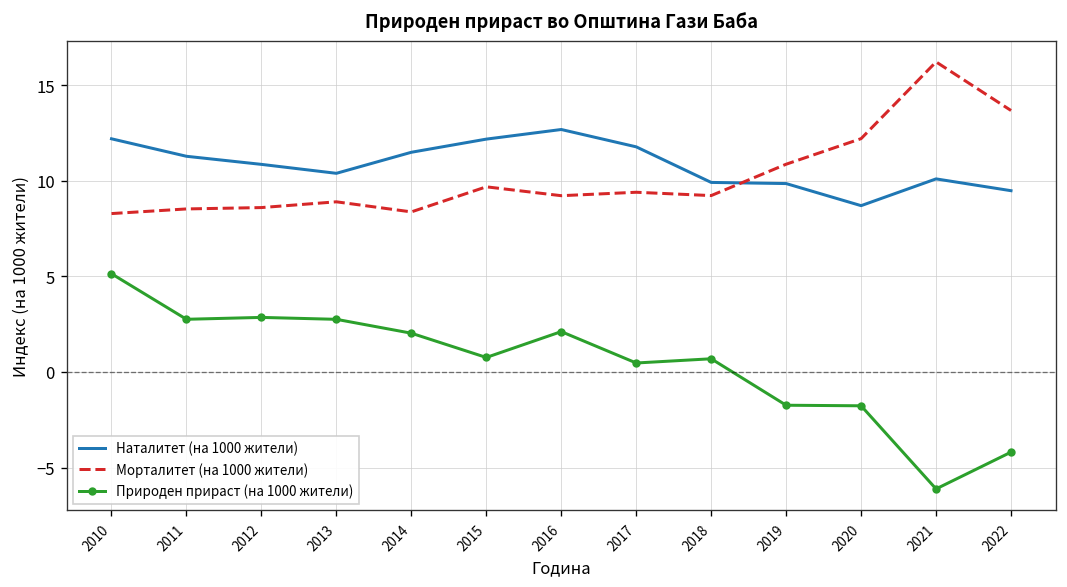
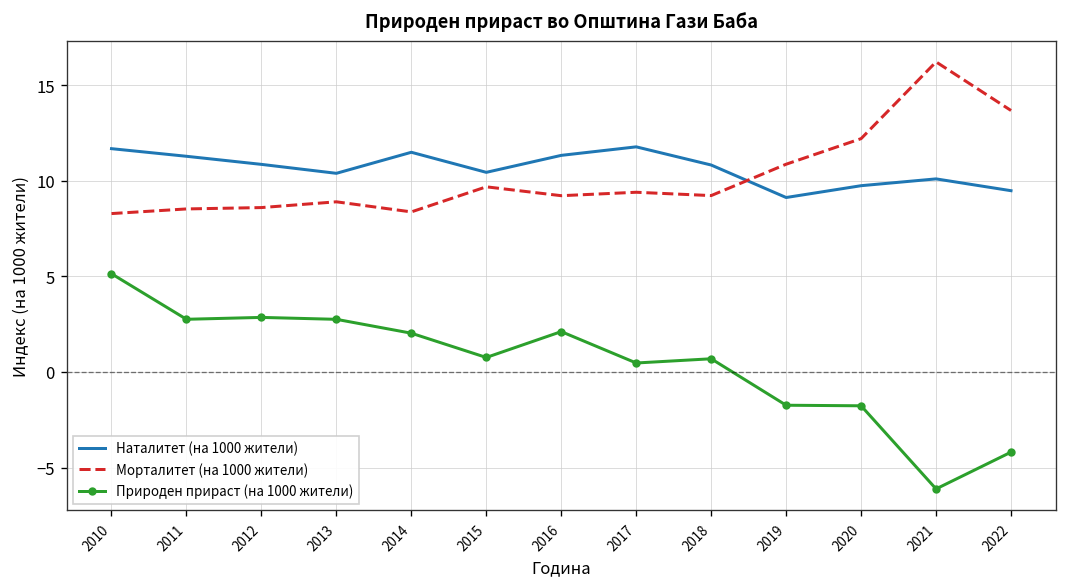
Наталитет (на 1000 жители), 2010: 12.2 -> 11.7
Наталитет (на 1000 жители), 2015: 12.2 -> 10.4
Наталитет (на 1000 жители), 2016: 12.7 -> 11.3
Наталитет (на 1000 жители), 2018: 9.9 -> 10.8
Наталитет (на 1000 жители), 2019: 9.9 -> 9.1
Наталитет (на 1000 жители), 2020: 8.7 -> 9.7
